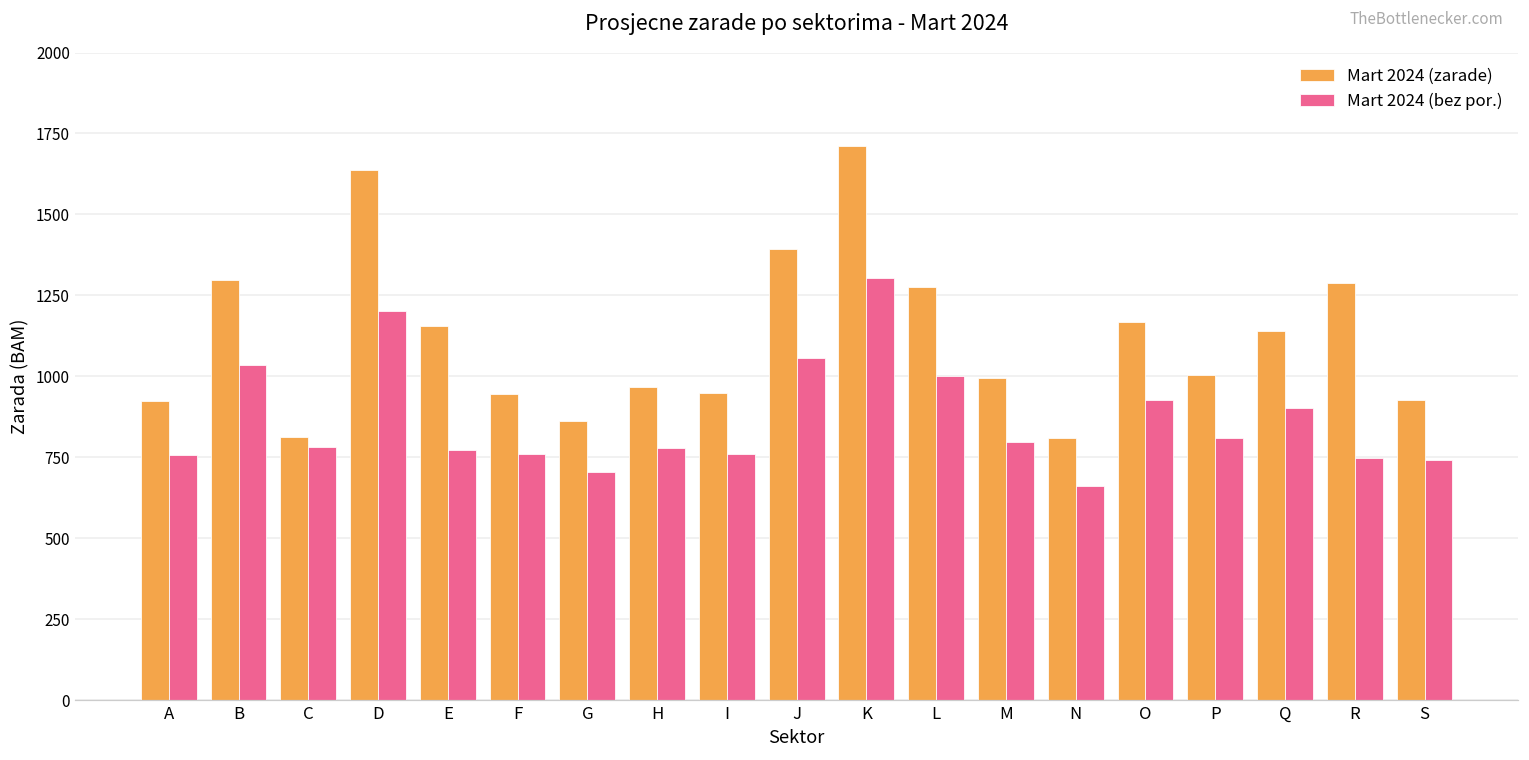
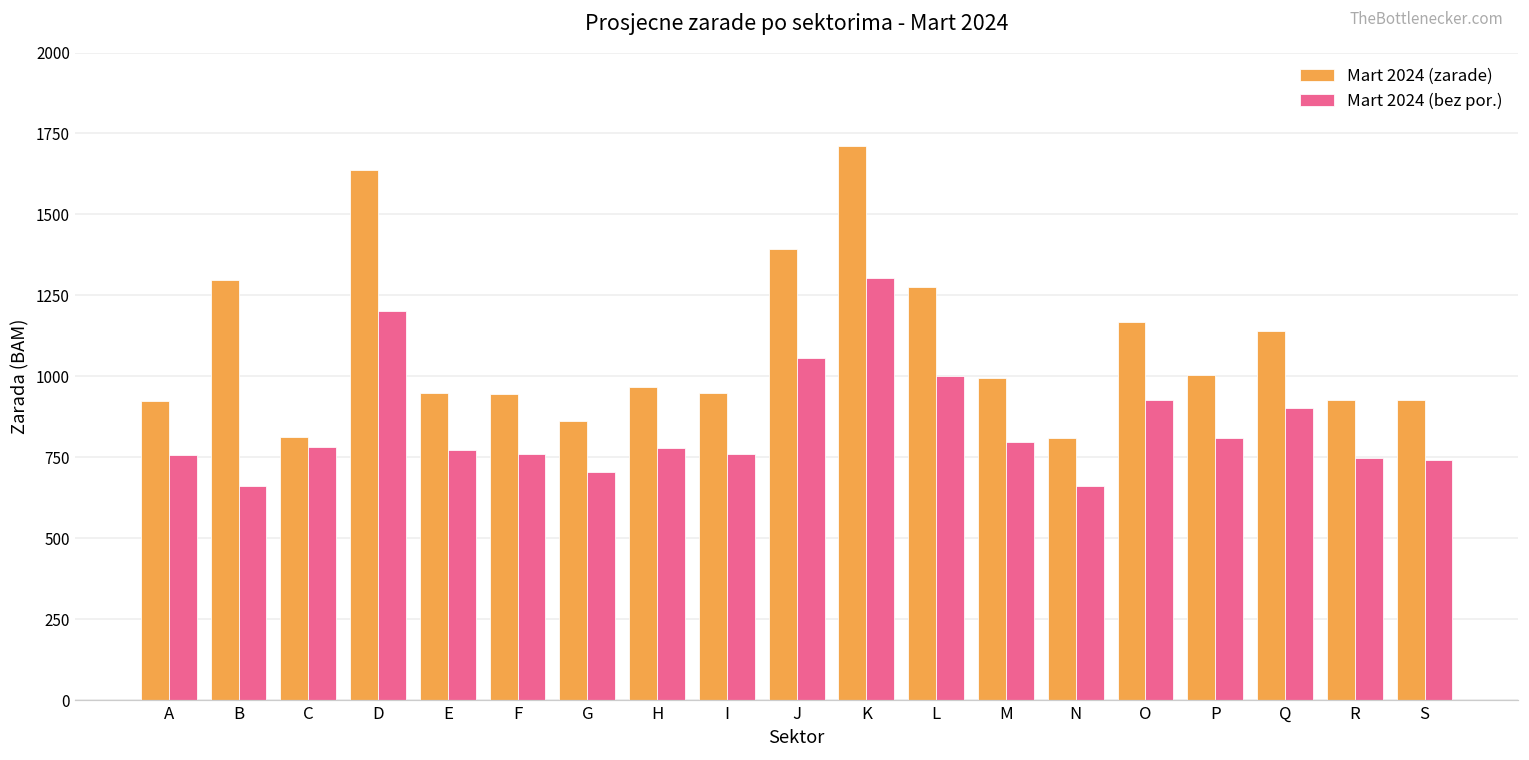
Mart 2024 (bez por.), B: 1040 -> 660
Mart 2024 (zarade), E: 1160 -> 950
Mart 2024 (zarade), R: 1290 -> 930
